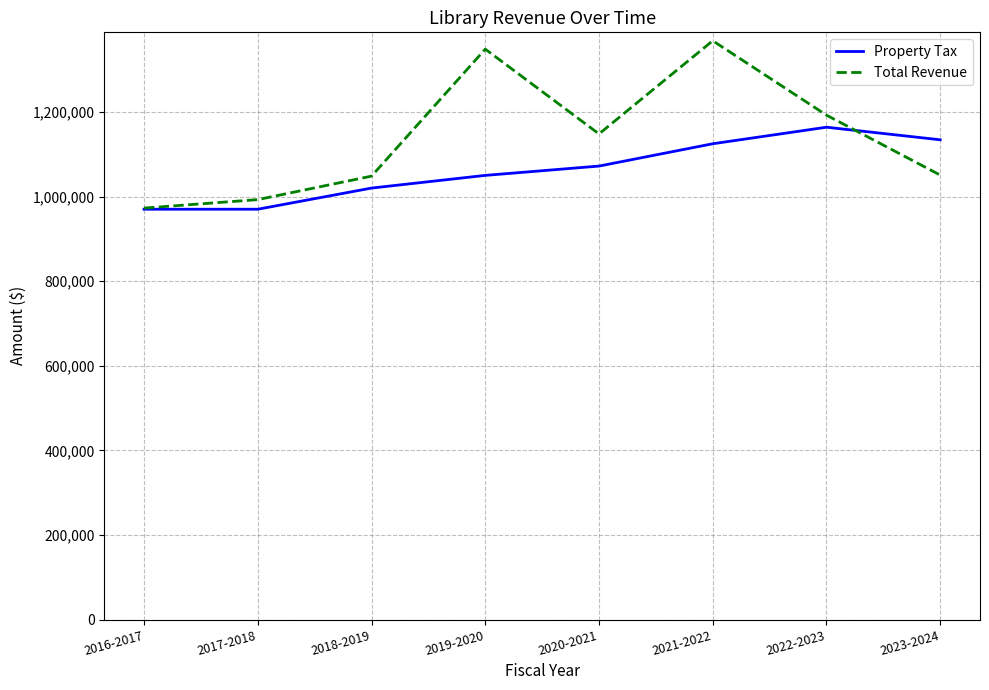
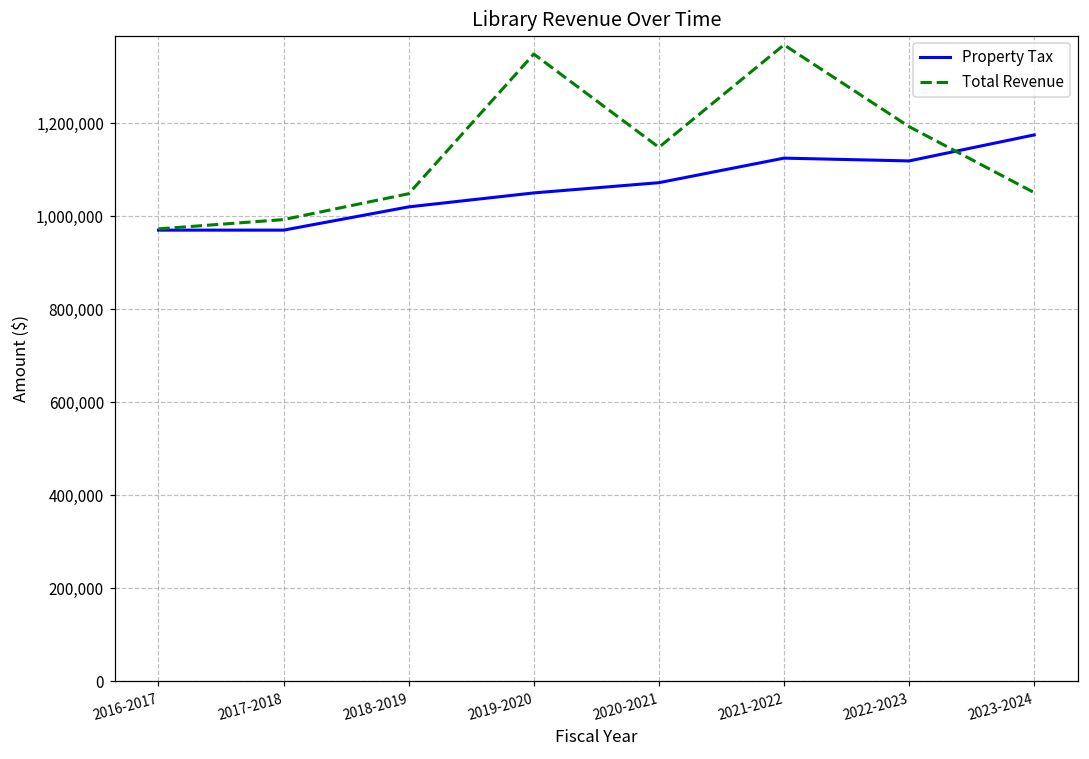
Property Tax, 2022-2023: 1,160,000 -> 1,120,000
Property Tax, 2023-2024: 1,130,000 -> 1,170,000
